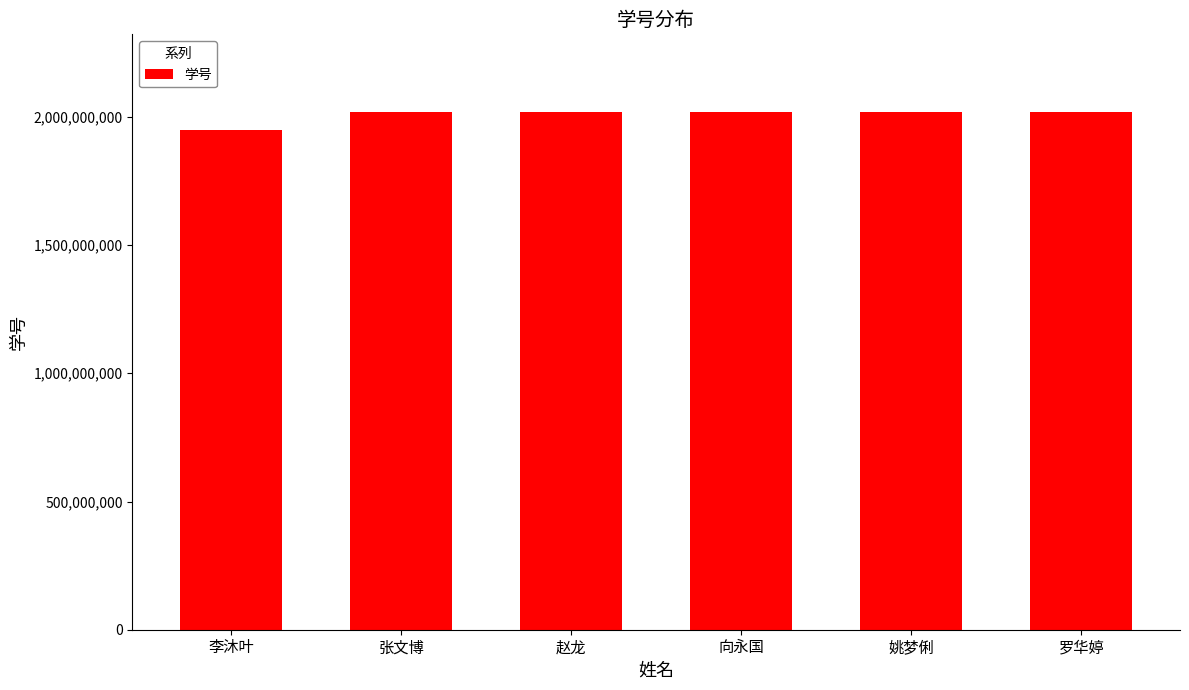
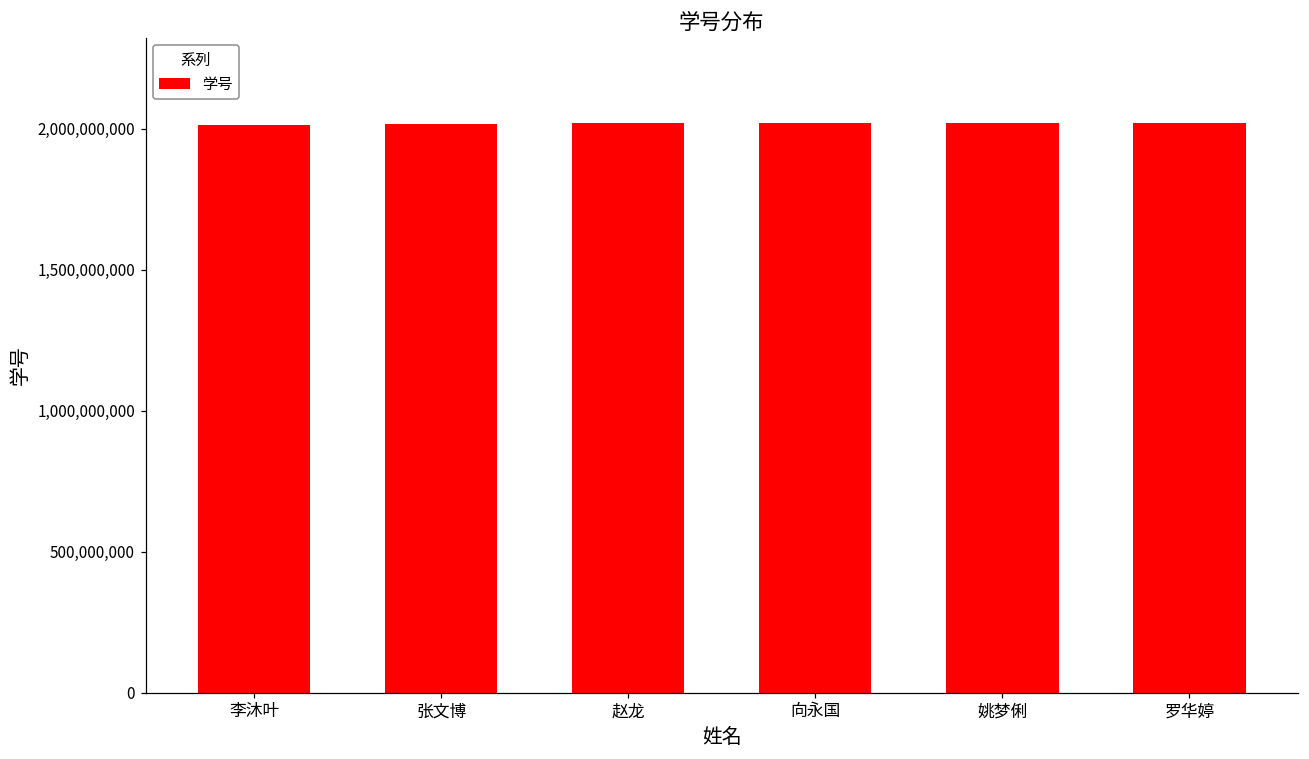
李沐叶: 1,950,000,000 -> 2,010,000,000
